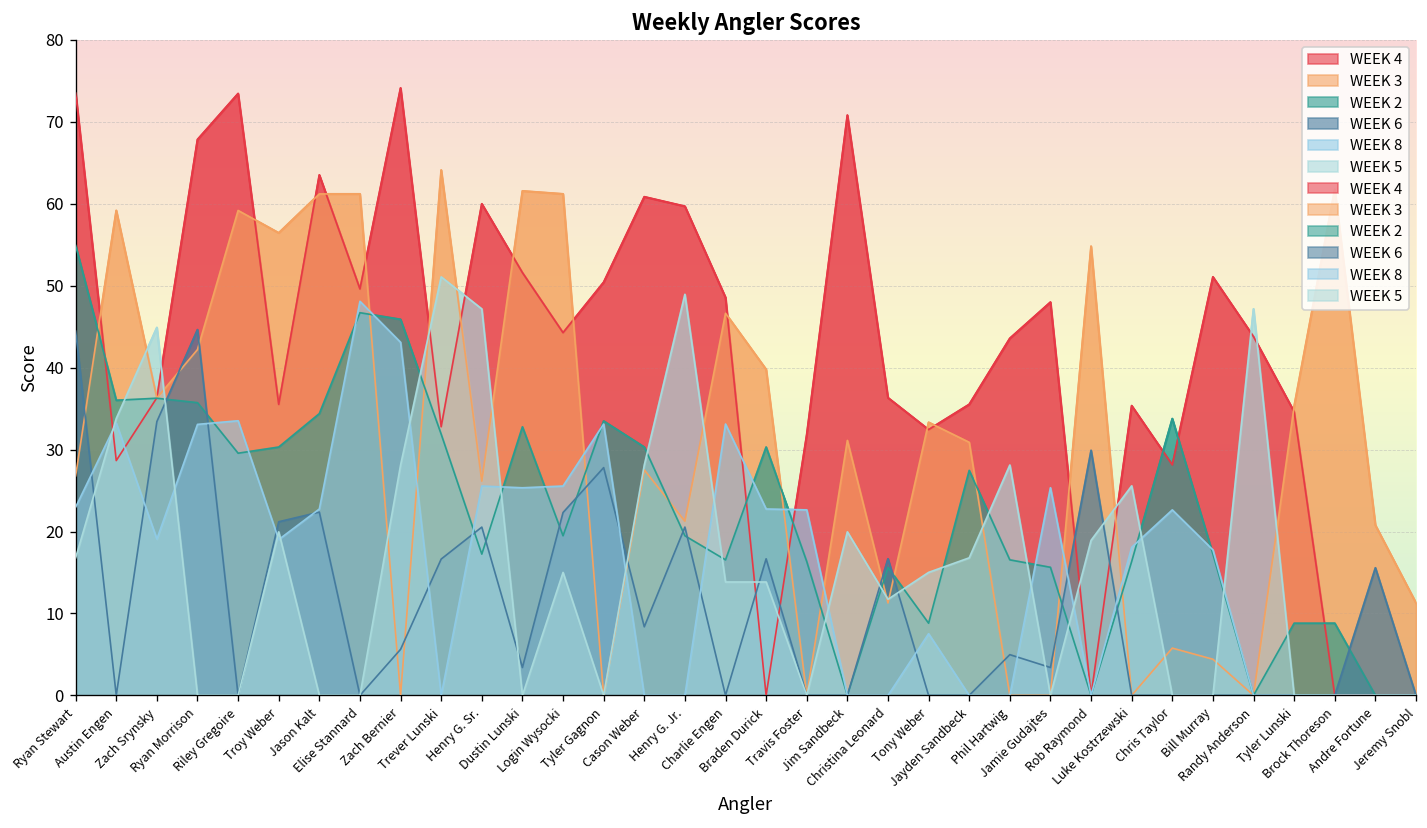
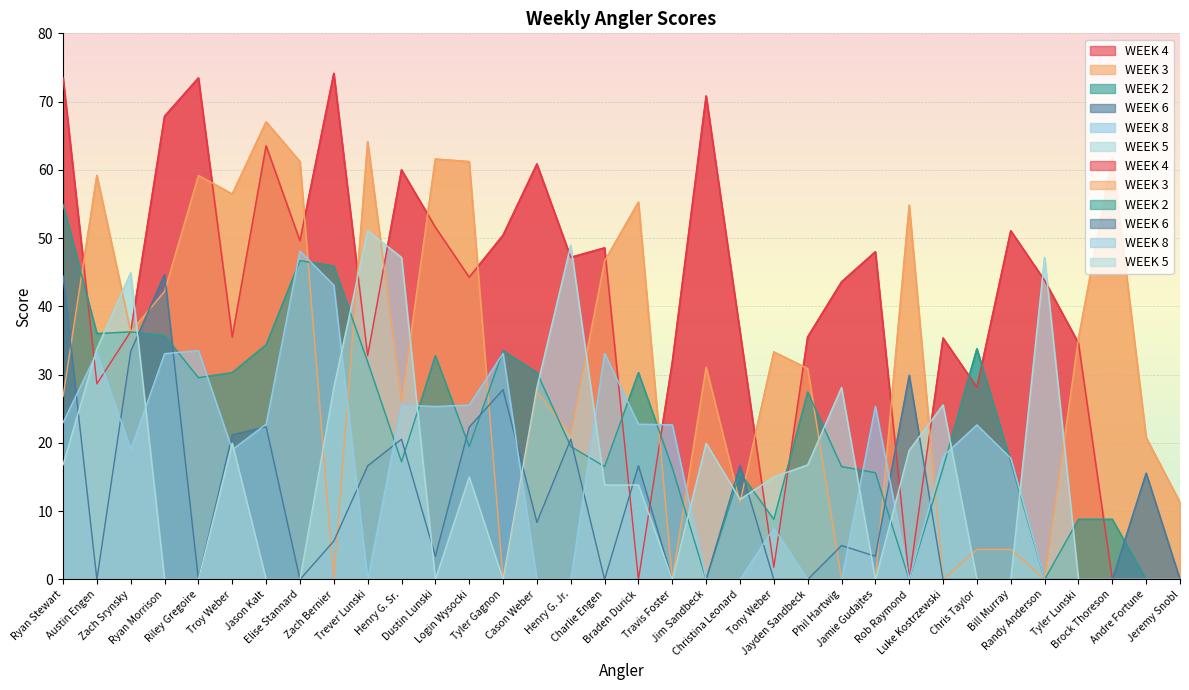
WEEK 3, Jason Kalt: 61 -> 67
WEEK 4, Henry G. Jr.: 60 -> 47
WEEK 3, Braden Durick: 40 -> 55
WEEK 4, Tony Weber: 32 -> 2
WEEK 3, Chris Taylor: 6 -> 4
